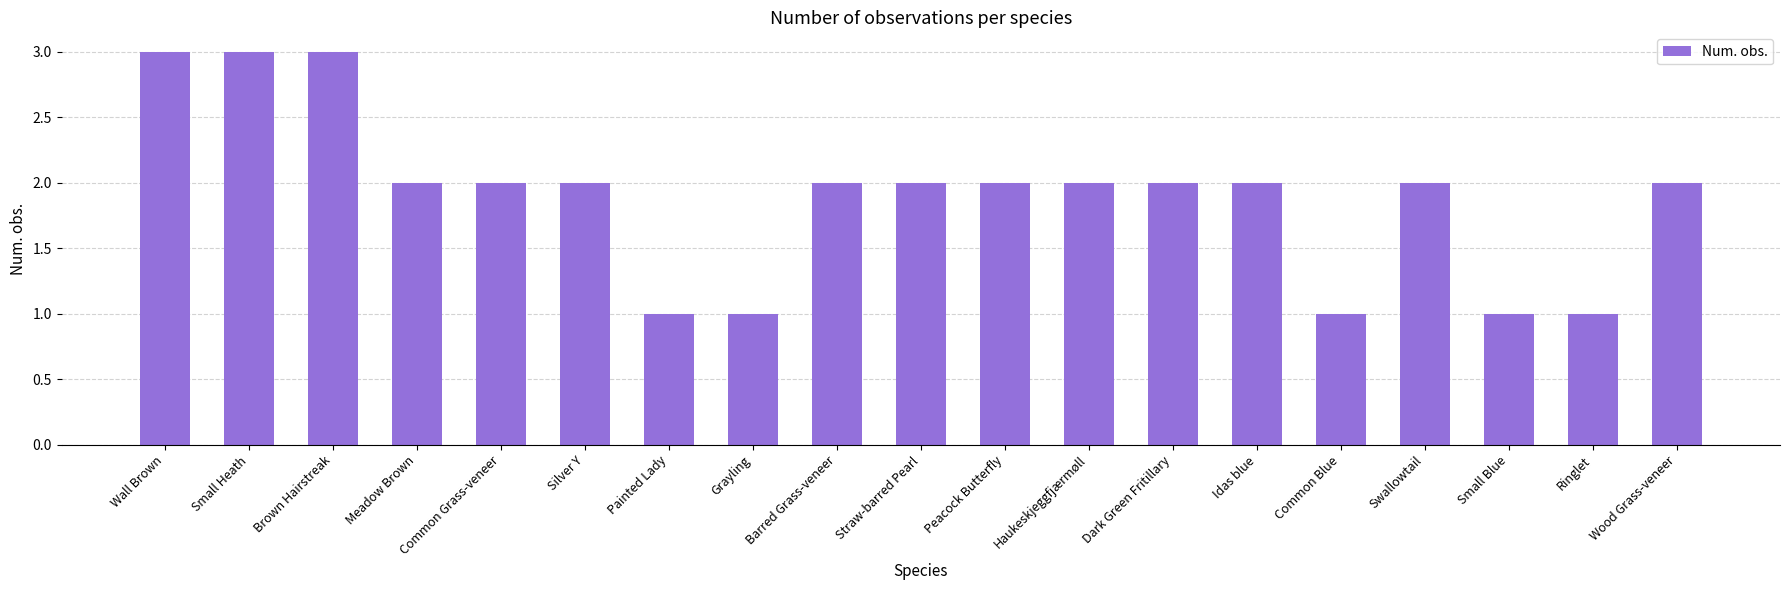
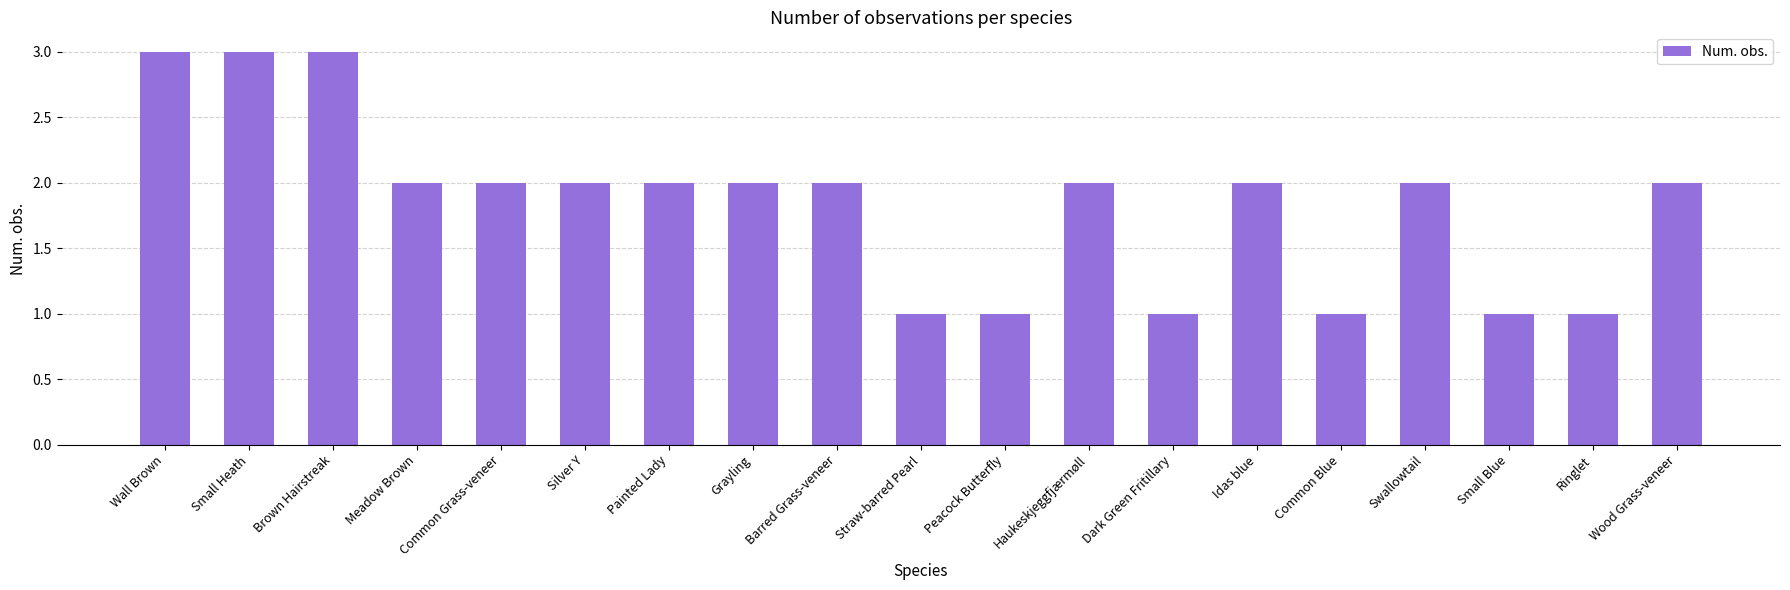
Painted Lady: 1 -> 2
Grayling: 1 -> 2
Straw-barred Pearl: 2 -> 1
Peacock Butterfly: 2 -> 1
Dark Green Fritillary: 2 -> 1
